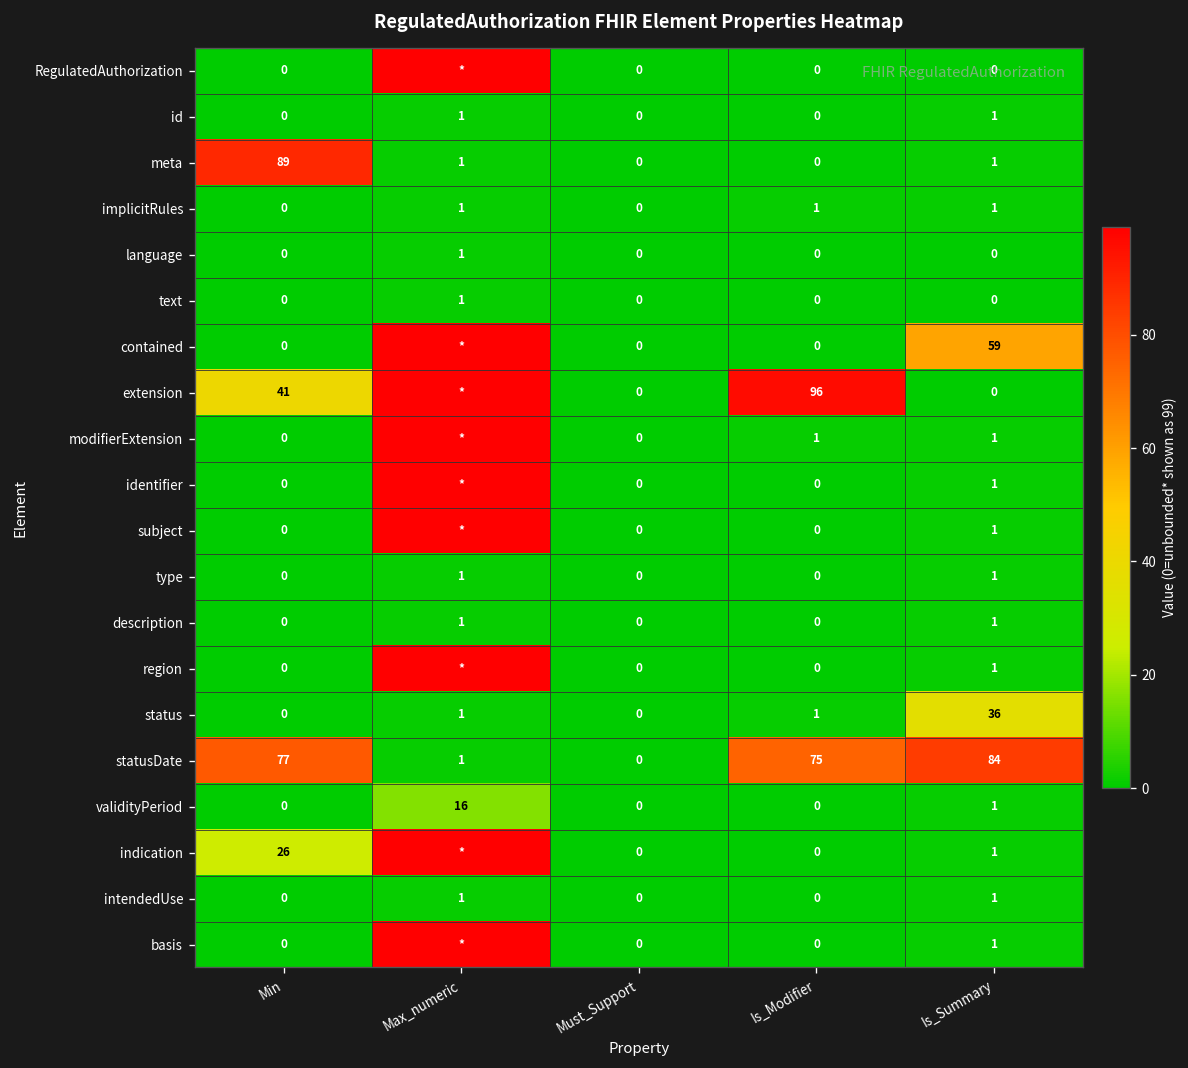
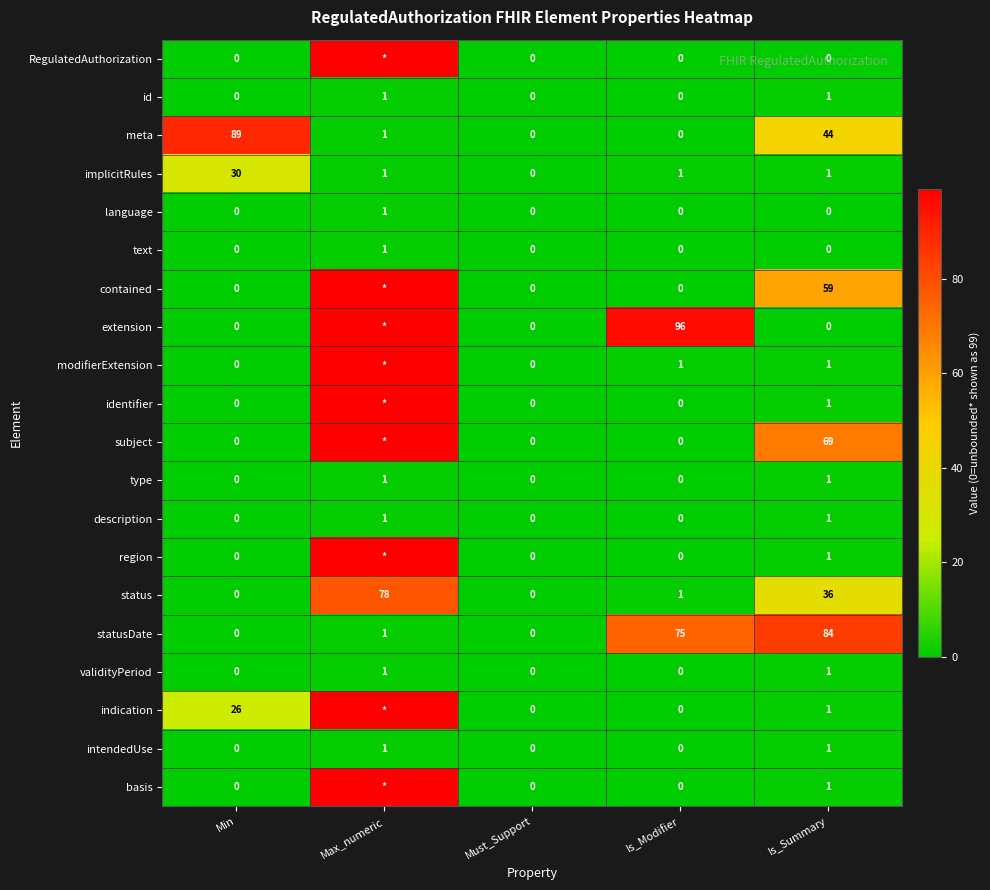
meta, Is_Summary: 1 -> 44
implicitRules, Min: 0 -> 30
extension, Min: 41 -> 0
subject, Is_Summary: 1 -> 69
status, Max_numeric: 1 -> 78
statusDate, Min: 77 -> 0
validityPeriod, Max_numeric: 16 -> 1
